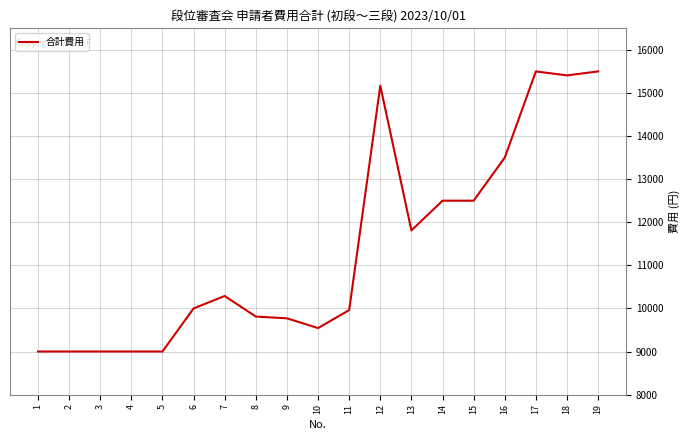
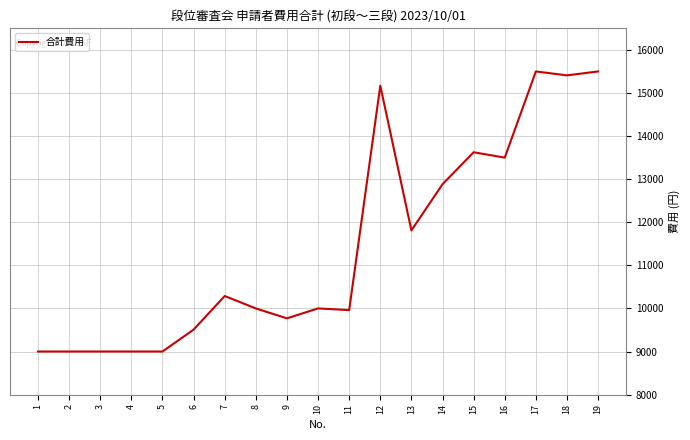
6: 10000 -> 9500
8: 9800 -> 10000
10: 9500 -> 10000
14: 12500 -> 12900
15: 12500 -> 13600
